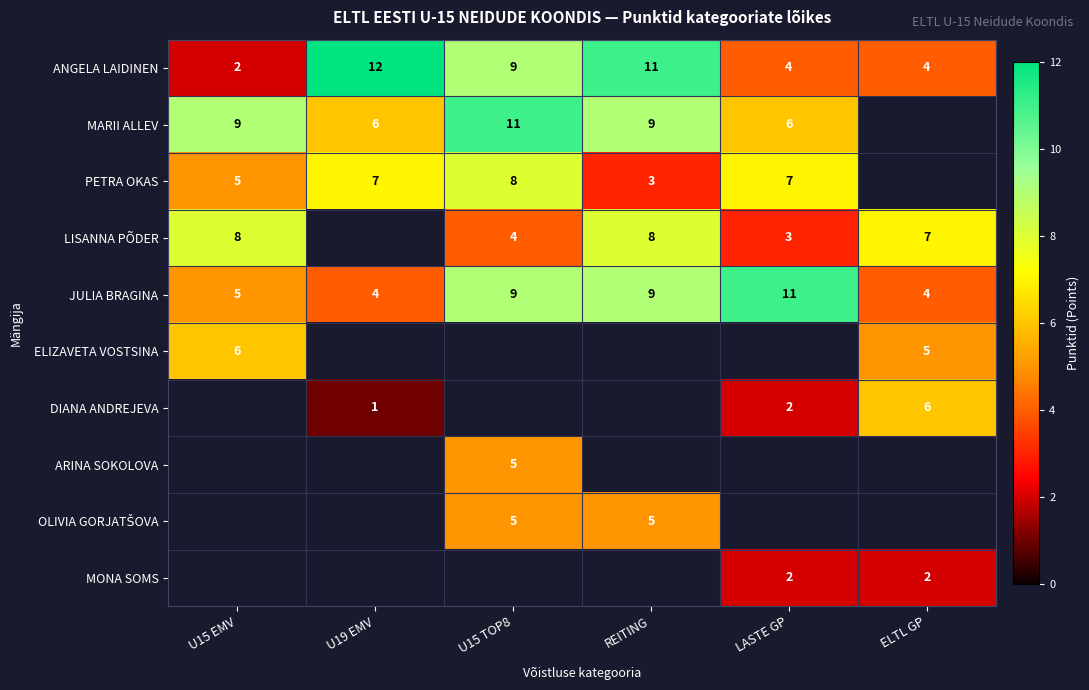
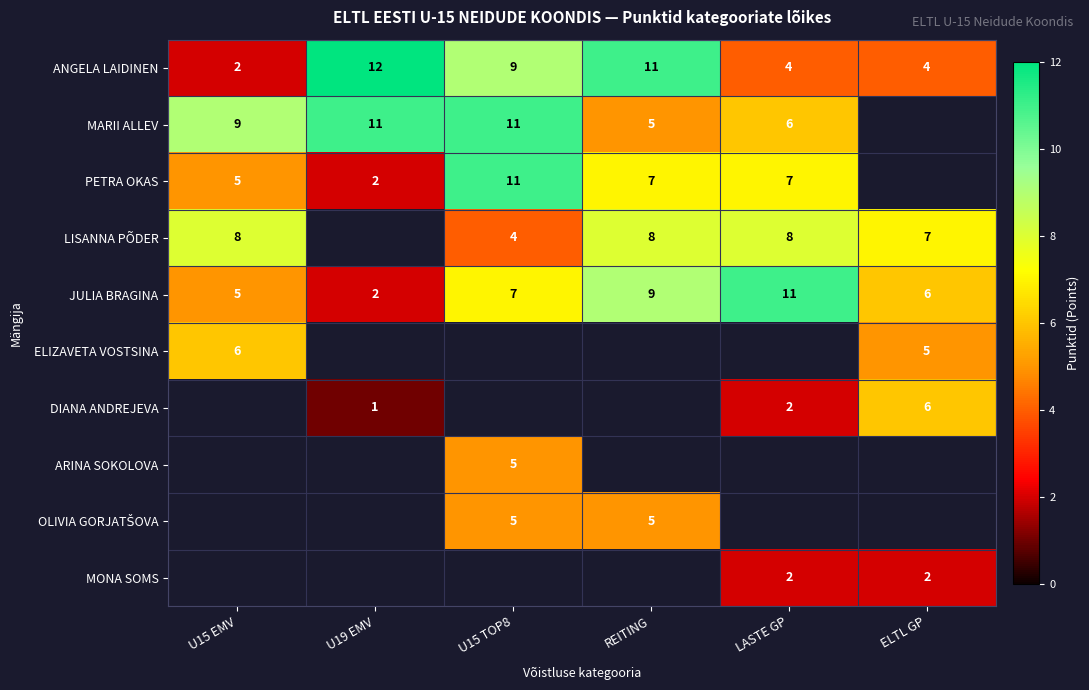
MARII ALLEV, U19 EMV: 6 -> 11
MARII ALLEV, REITING: 9 -> 5
PETRA OKAS, U19 EMV: 7 -> 2
PETRA OKAS, U15 TOP8: 8 -> 11
PETRA OKAS, REITING: 3 -> 7
LISANNA PÕDER, LASTE GP: 3 -> 8
JULIA BRAGINA, U19 EMV: 4 -> 2
JULIA BRAGINA, U15 TOP8: 9 -> 7
JULIA BRAGINA, ELTL GP: 4 -> 6
